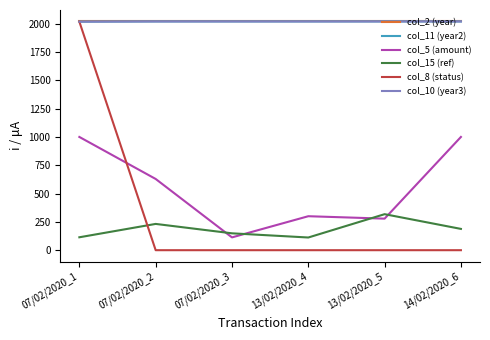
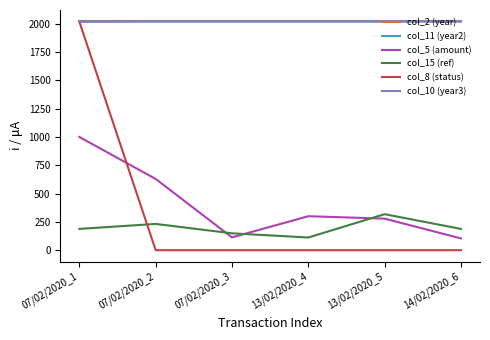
col_15 (ref), 07/02/2020_1: 110 -> 190
col_5 (amount), 14/02/2020_6: 1000 -> 100
